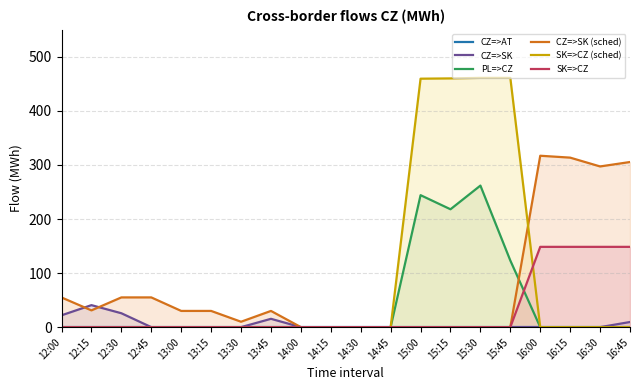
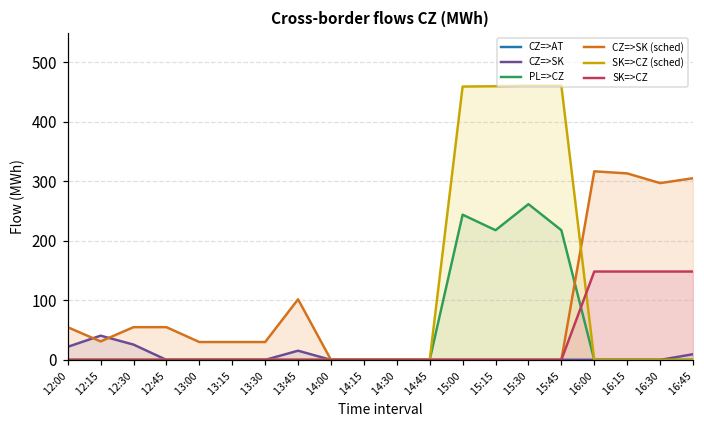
CZ=>SK (sched), 13:30: 10 -> 30
CZ=>SK (sched), 13:45: 30 -> 100
PL=>CZ, 15:45: 120 -> 220
